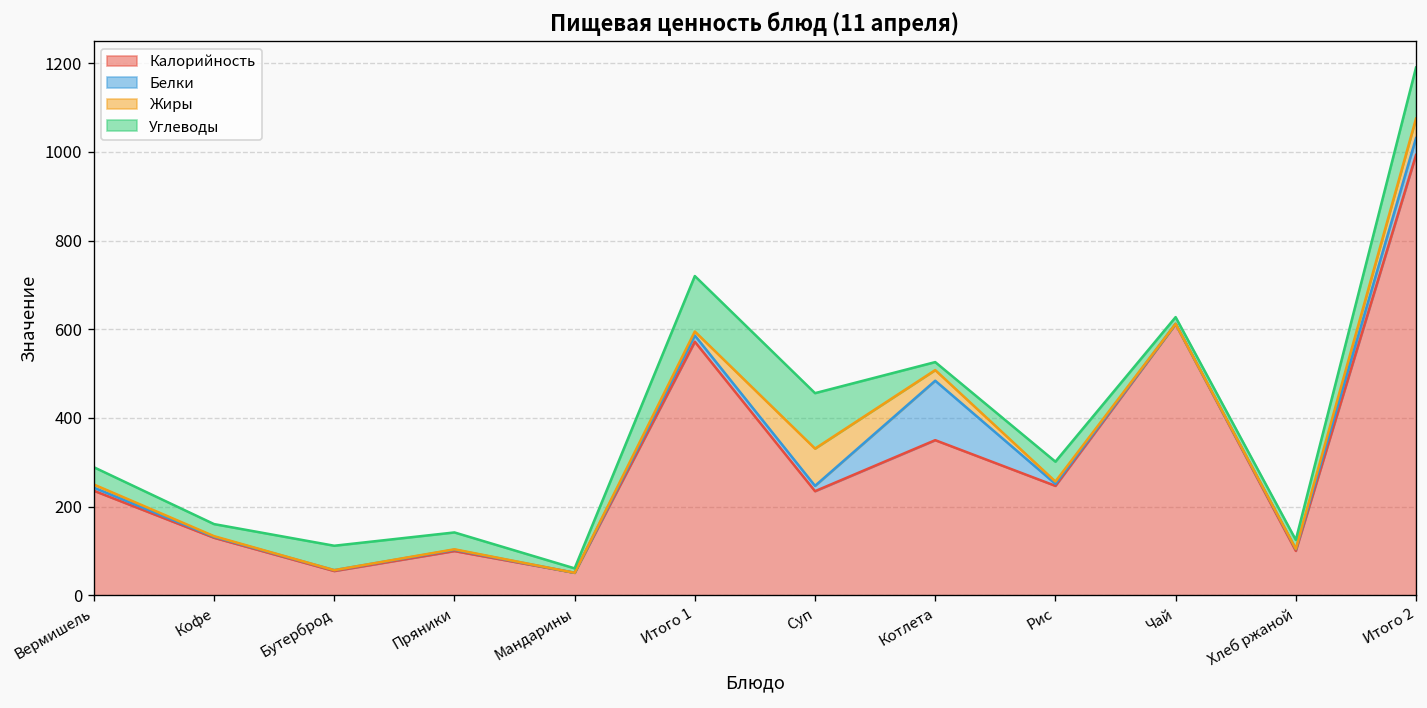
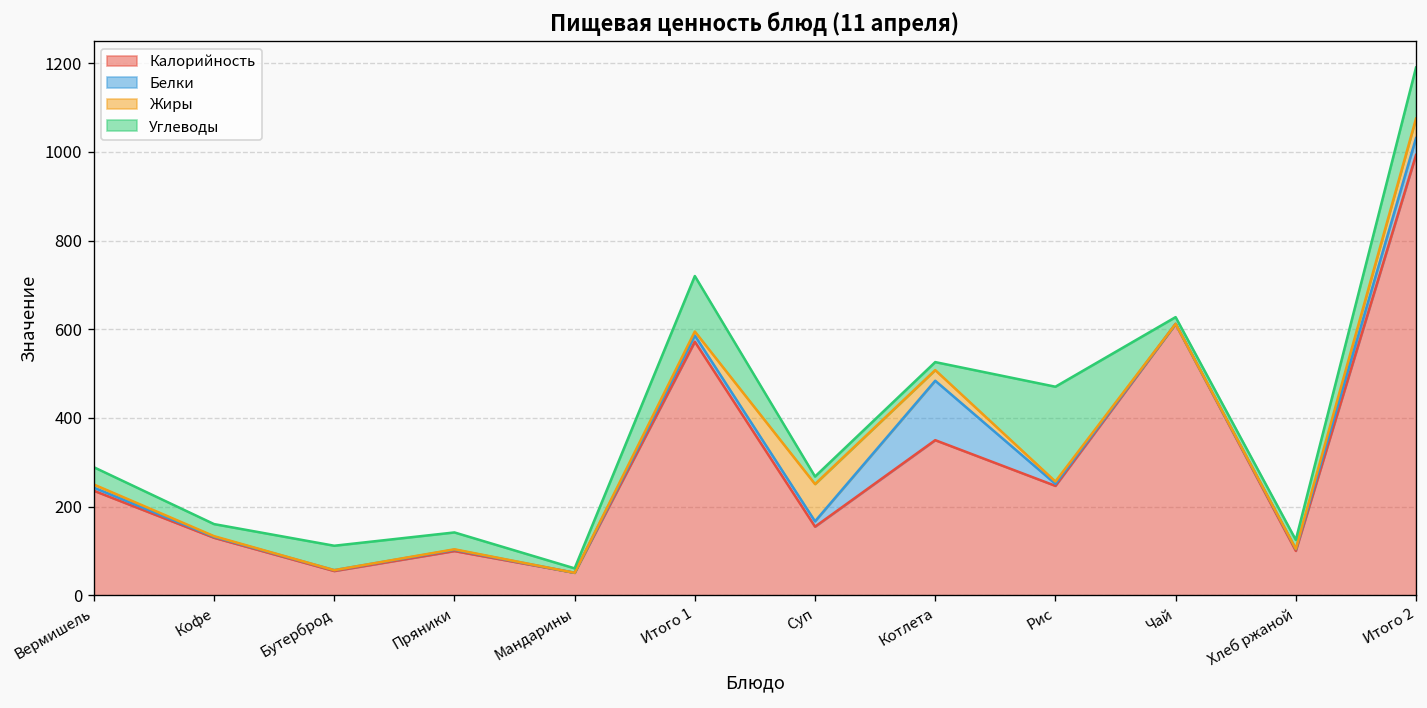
Калорийность, Суп: 240 -> 160
Углеводы, Суп: 130 -> 20
Углеводы, Рис: 40 -> 210
